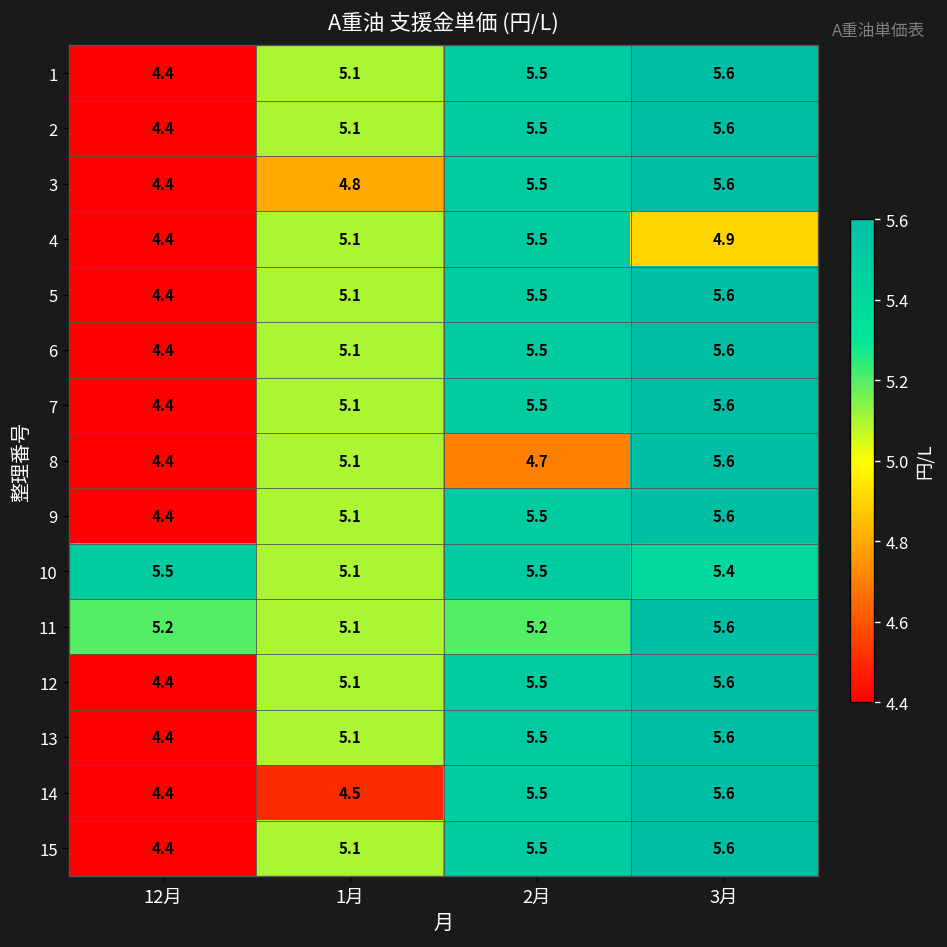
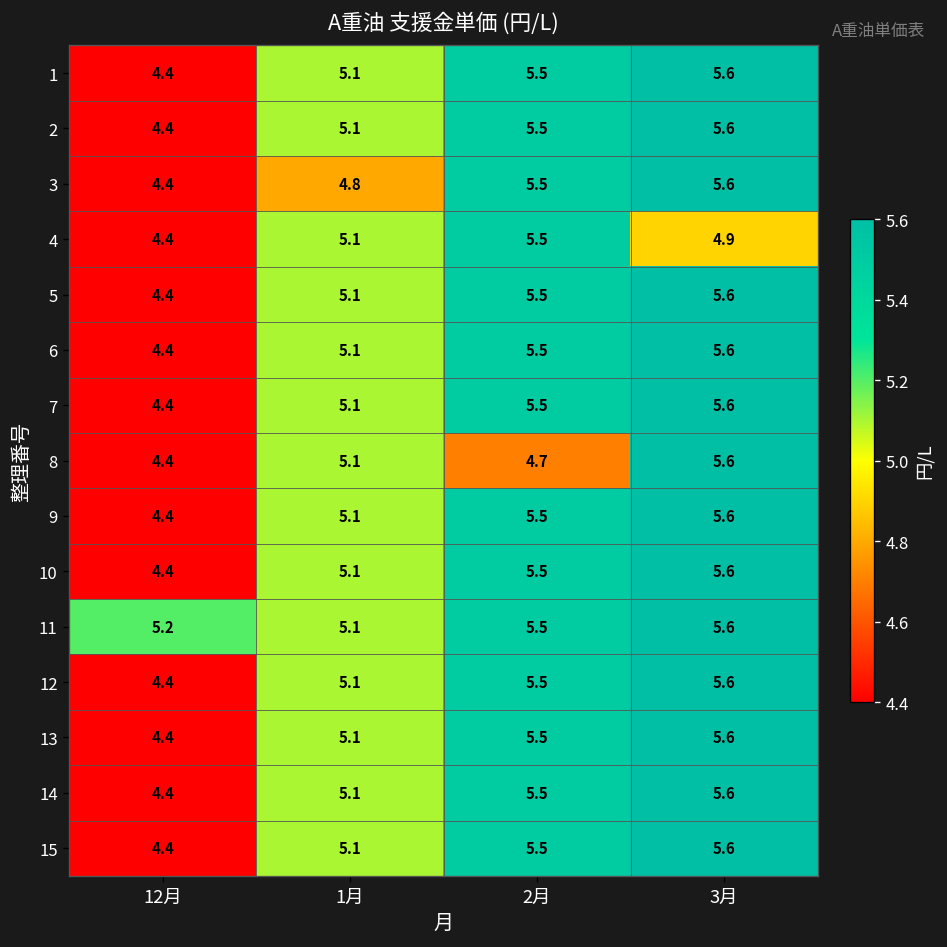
10, 12月: 5.5 -> 4.4
10, 3月: 5.4 -> 5.6
11, 2月: 5.2 -> 5.5
14, 1月: 4.5 -> 5.1
